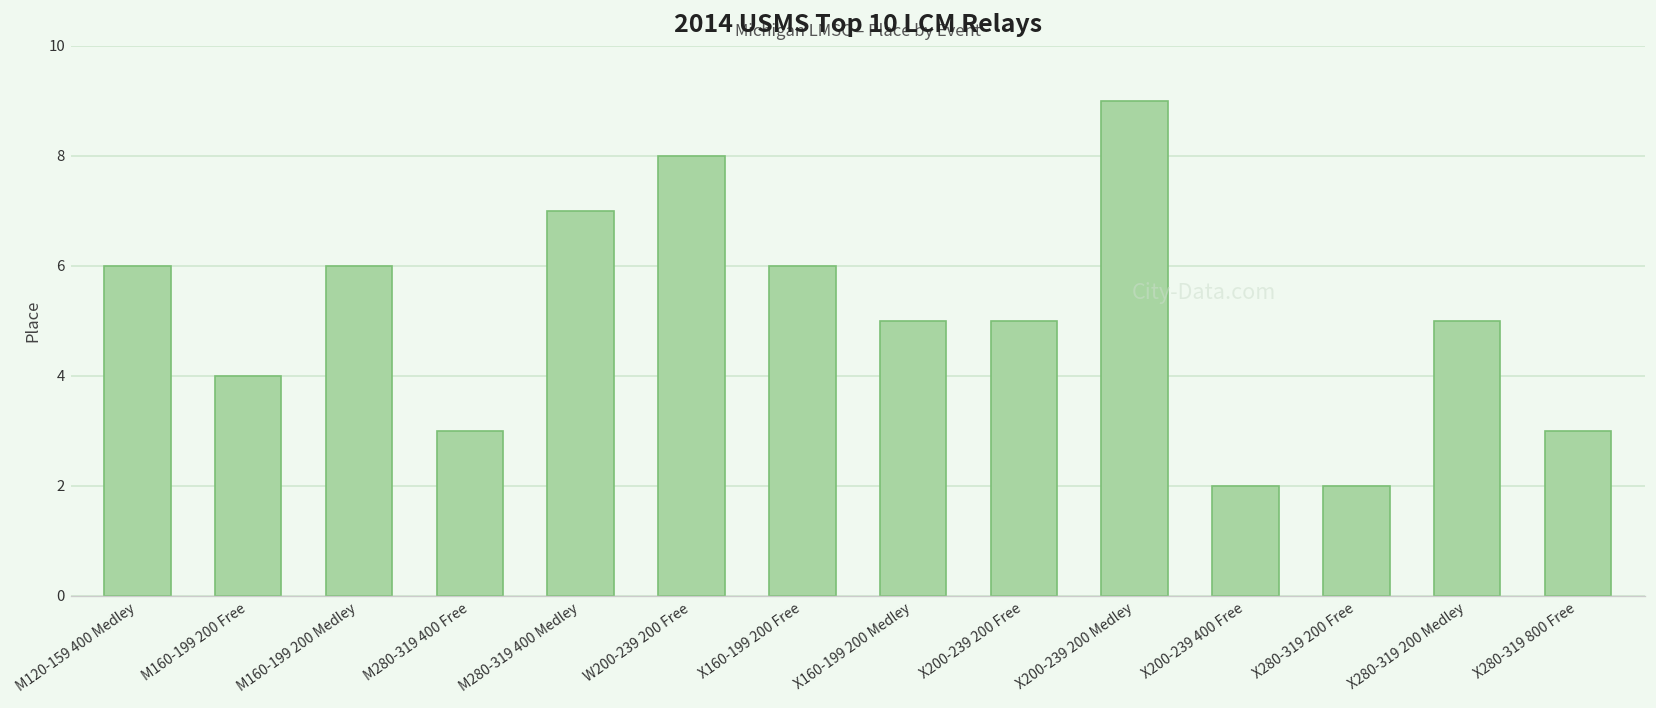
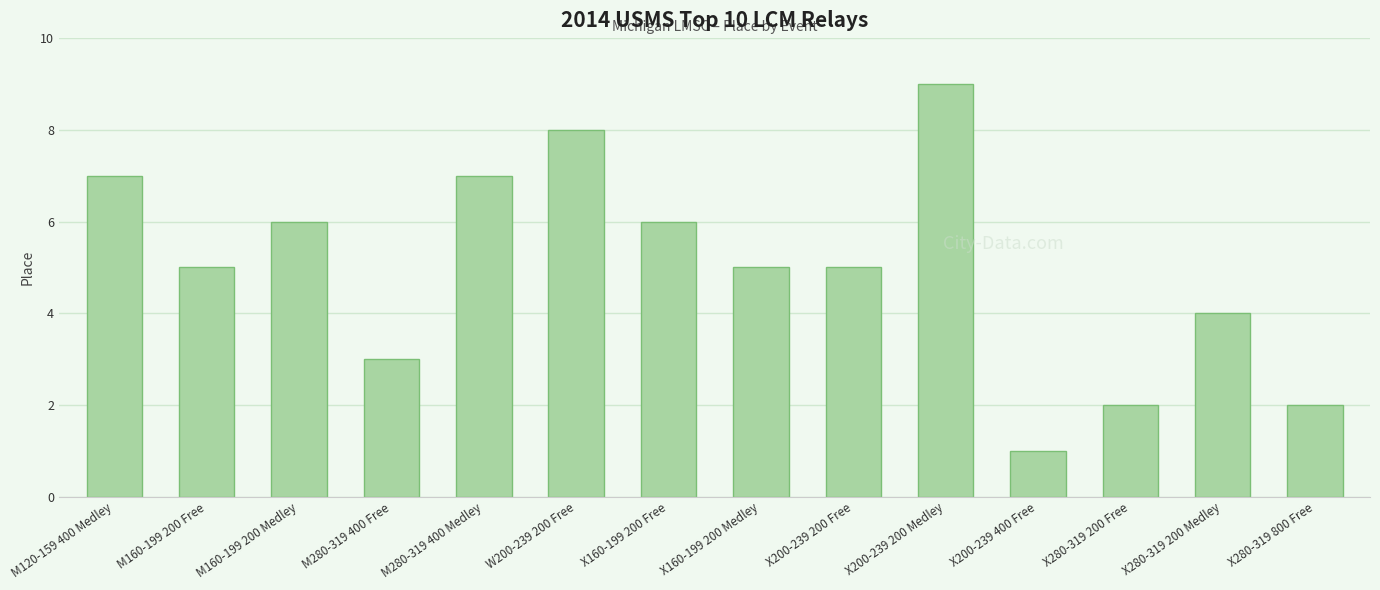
M120-159 400 Medley: 6 -> 7
M160-199 200 Free: 4 -> 5
X200-239 400 Free: 2 -> 1
X280-319 200 Medley: 5 -> 4
X280-319 800 Free: 3 -> 2
